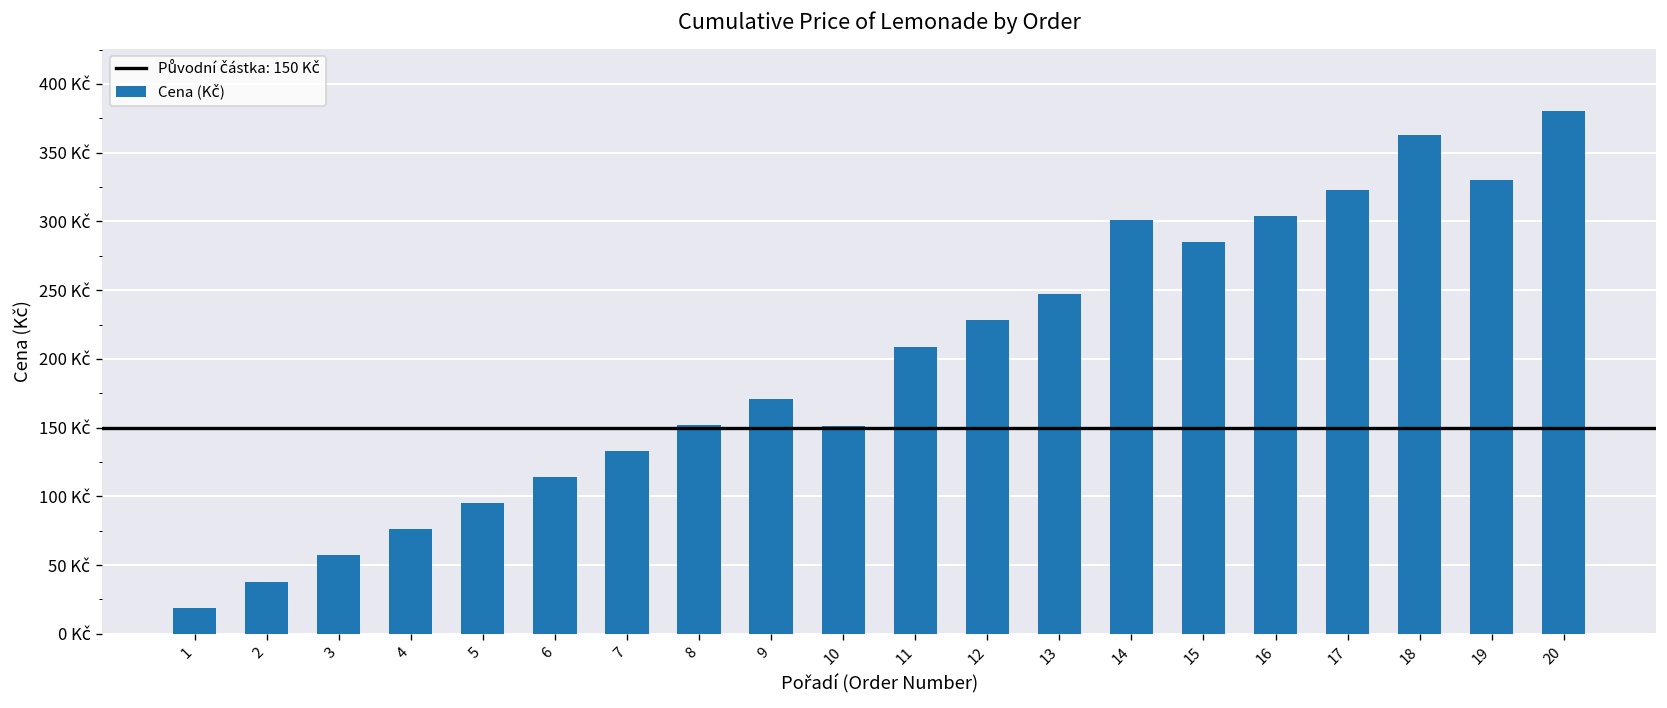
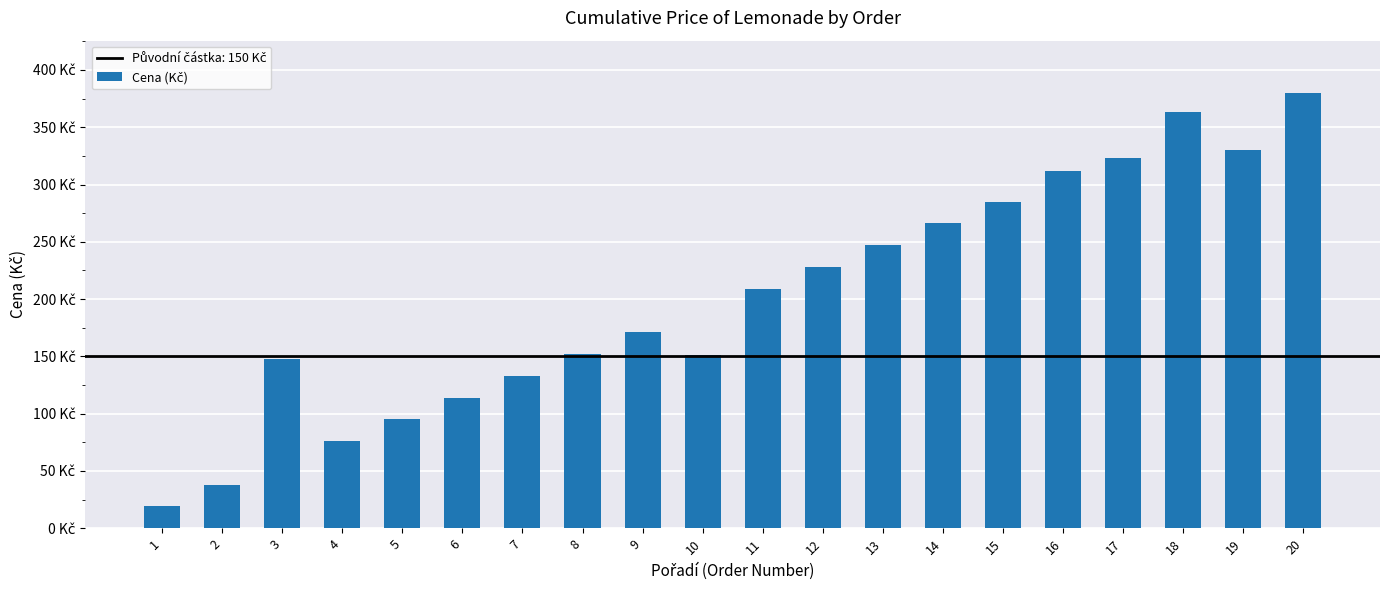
3: 57 Kč -> 148 Kč
14: 301 Kč -> 266 Kč
16: 304 Kč -> 312 Kč
